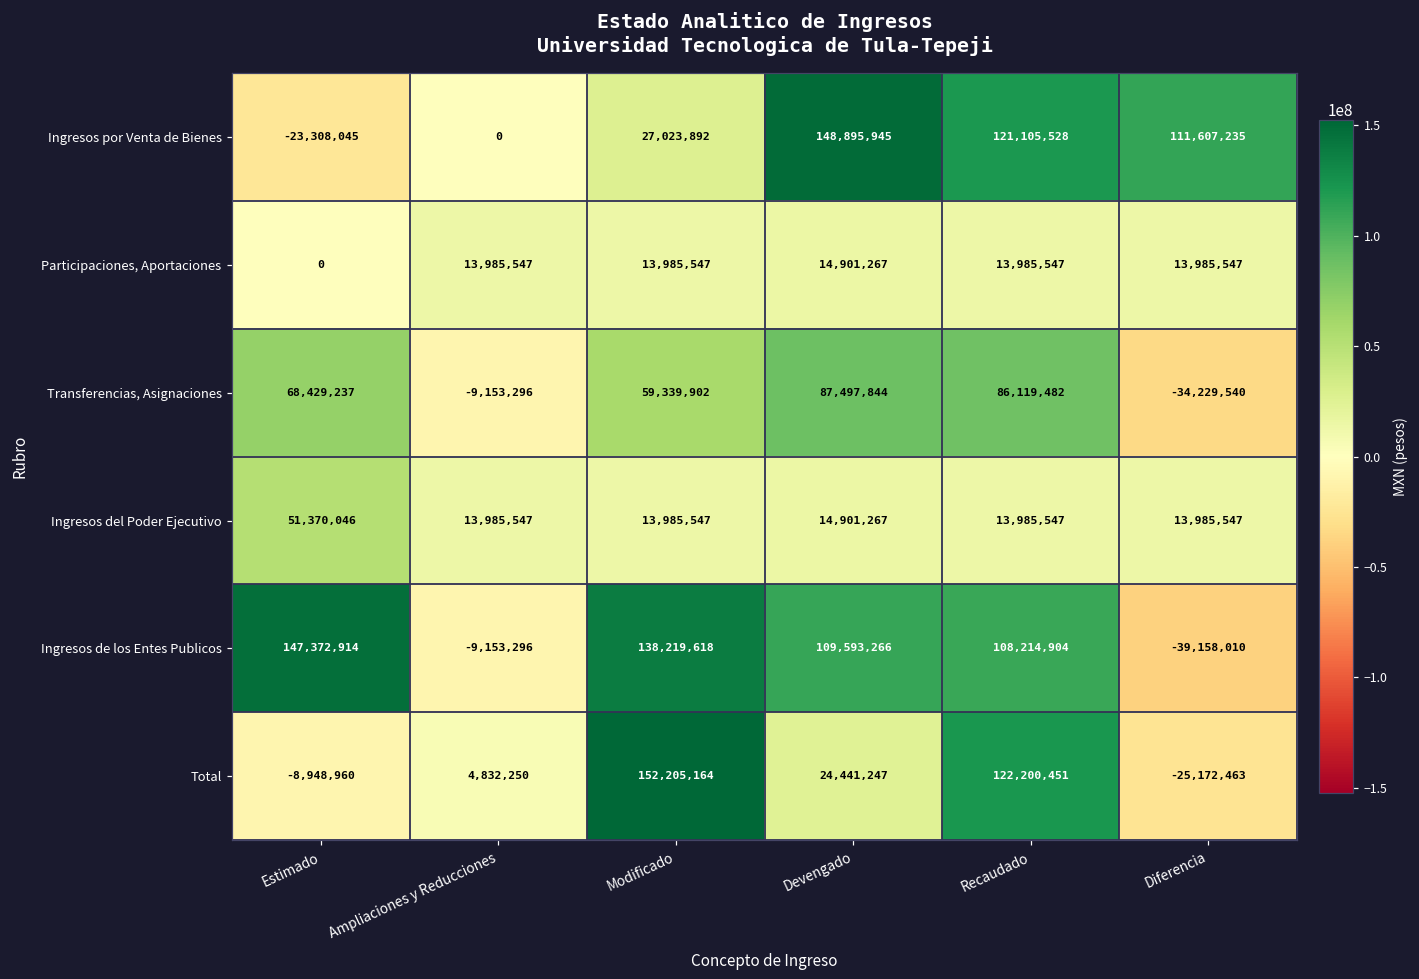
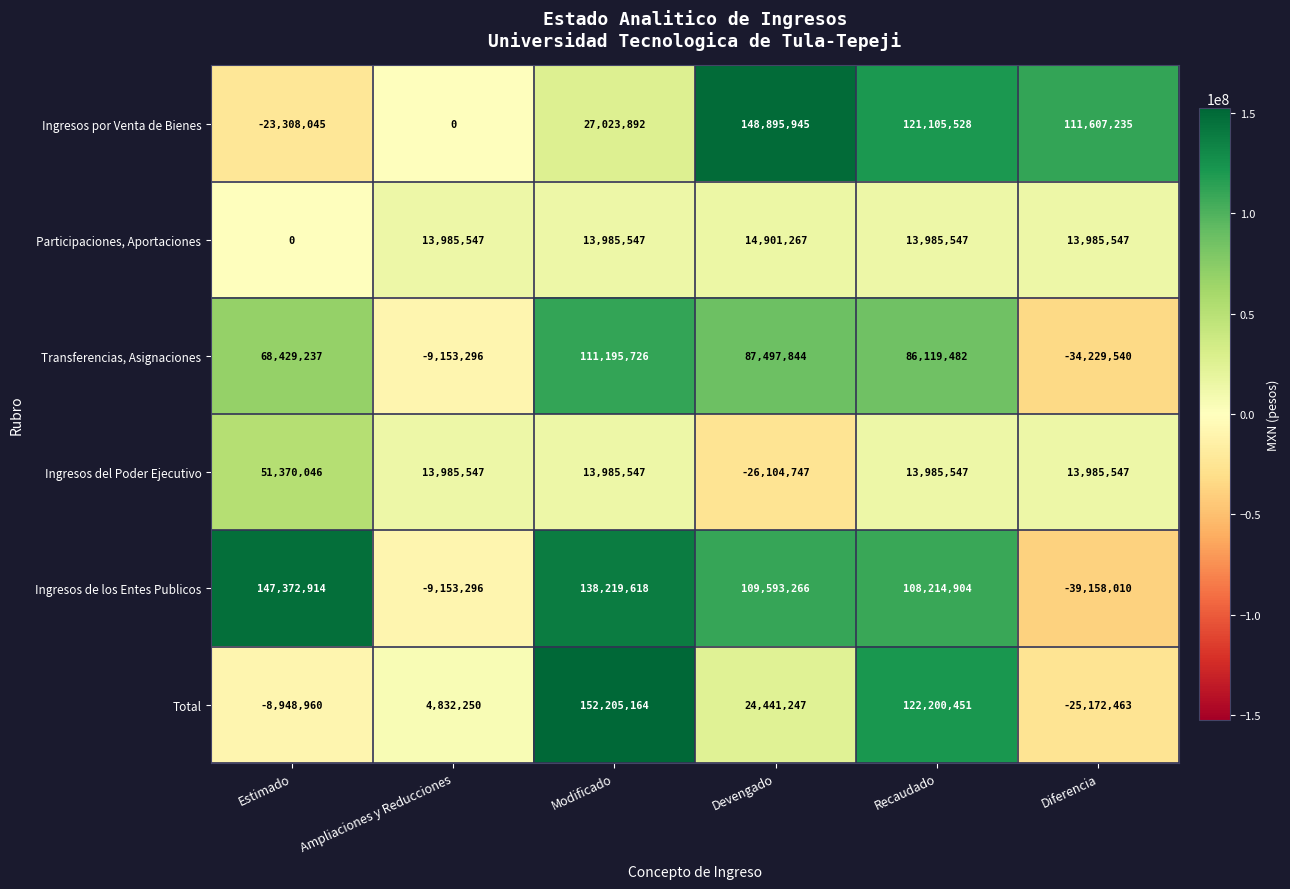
Transferencias, Asignaciones, Modificado: 59,339,902 -> 111,195,726
Ingresos del Poder Ejecutivo, Devengado: 14,901,267 -> -26,104,747
